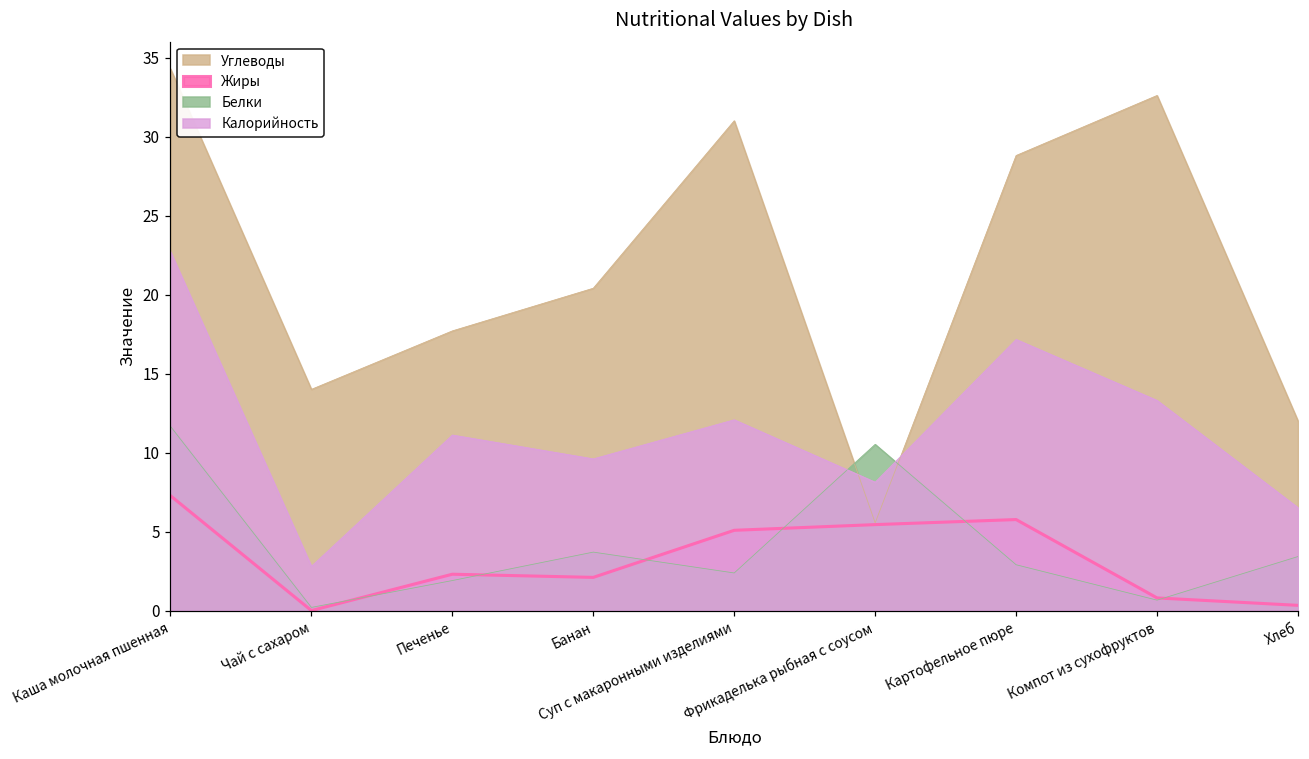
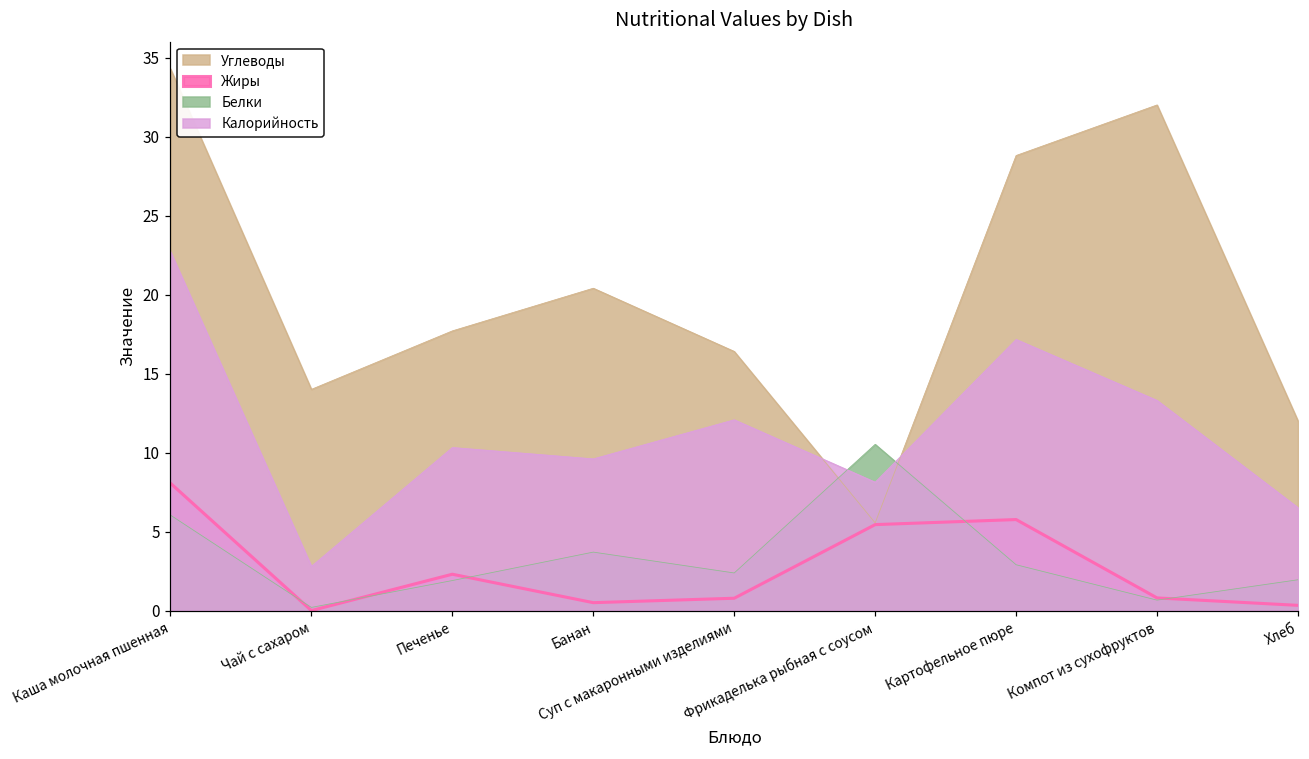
Жиры, Каша молочная пшенная: 7.3 -> 8.1
Белки, Каша молочная пшенная: 11.7 -> 6.0
Калорийность, Печенье: 11.1 -> 10.3
Жиры, Банан: 2.1 -> 0.5
Углеводы, Суп с макаронными изделиями: 31.0 -> 16.4
Жиры, Суп с макаронными изделиями: 5.1 -> 0.8
Углеводы, Компот из сухофруктов: 32.6 -> 32.0
Белки, Хлеб: 3.4 -> 2.0
